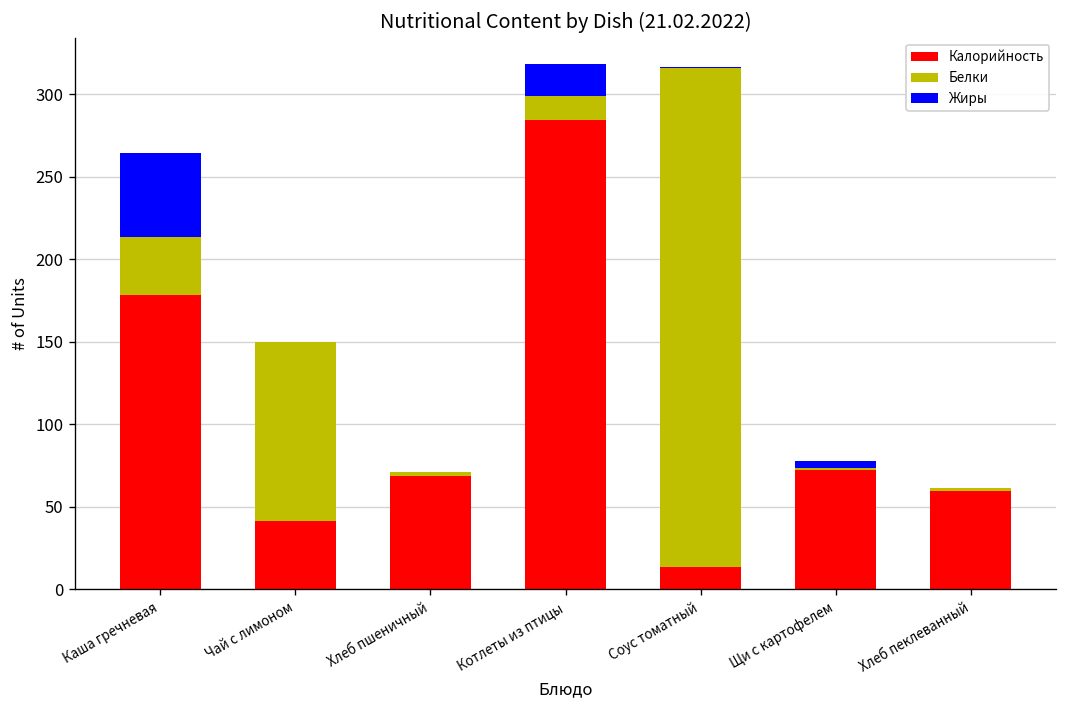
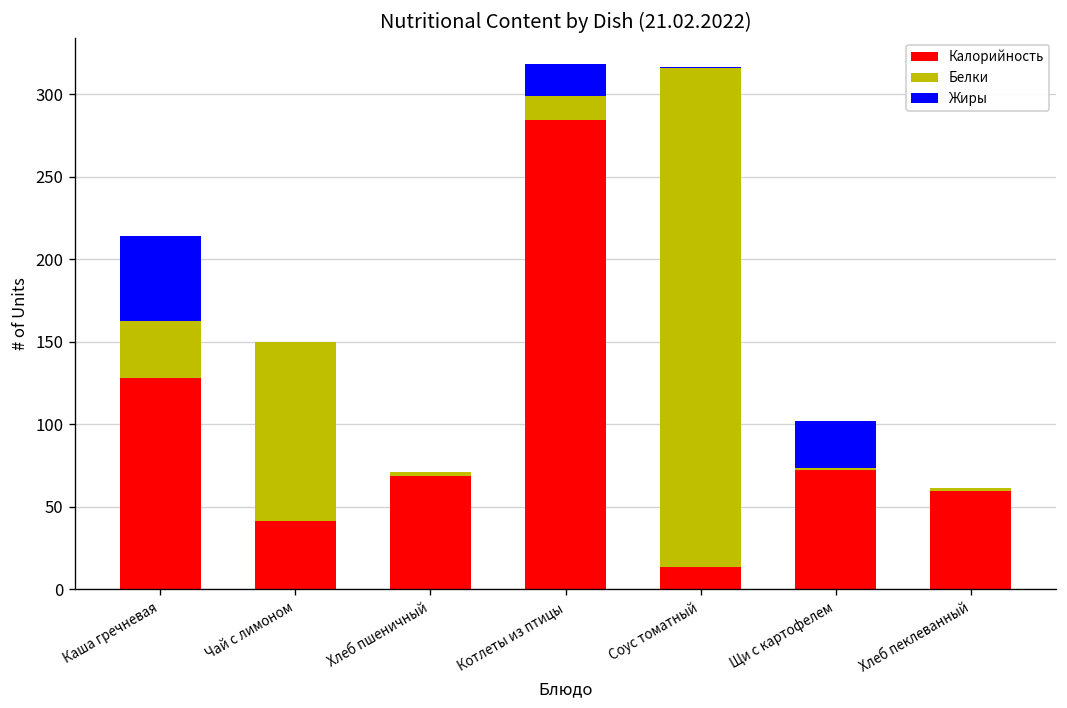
Калорийность, Каша гречневая: 178 -> 128
Жиры, Щи с картофелем: 4 -> 29
